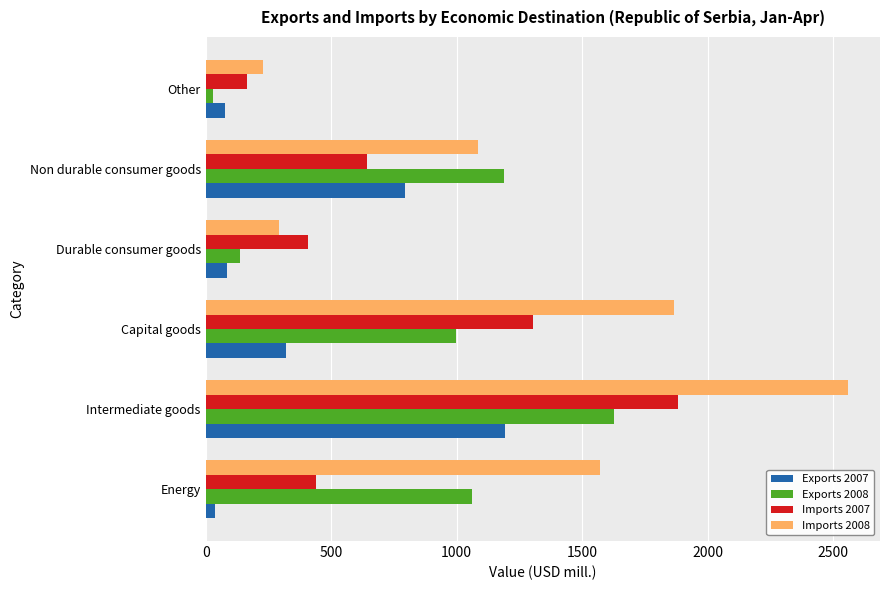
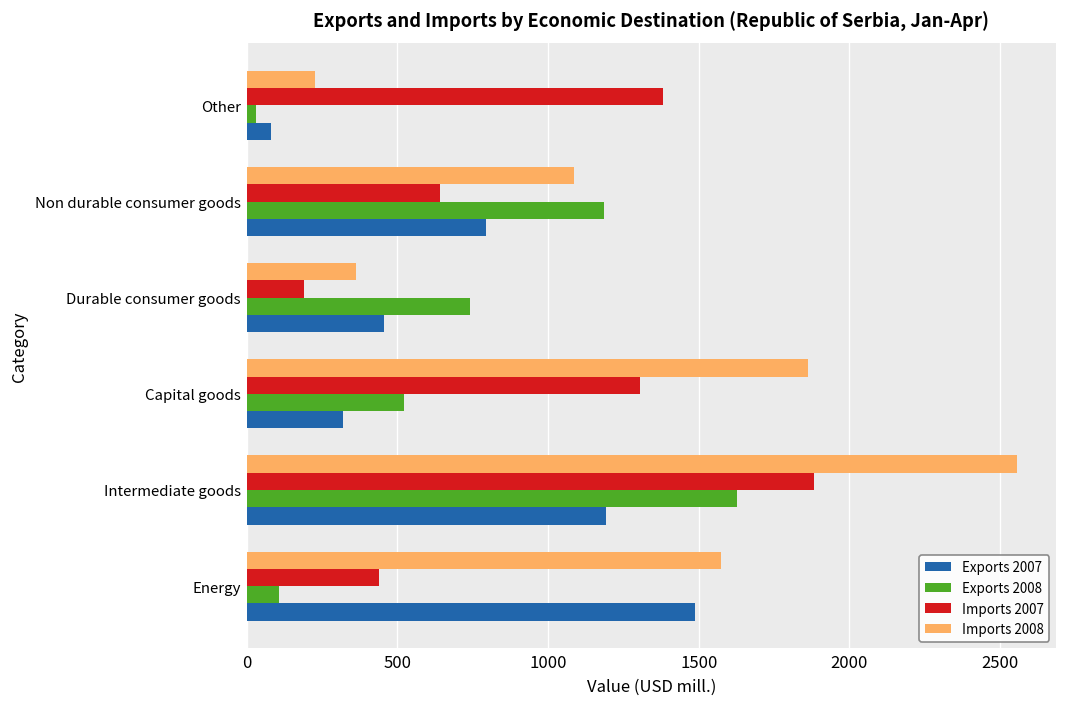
Imports 2007, Other: 170 -> 1380
Imports 2008, Durable consumer goods: 290 -> 360
Imports 2007, Durable consumer goods: 410 -> 190
Exports 2008, Durable consumer goods: 140 -> 740
Exports 2007, Durable consumer goods: 80 -> 460
Exports 2008, Capital goods: 1000 -> 520
Exports 2008, Energy: 1060 -> 110
Exports 2007, Energy: 40 -> 1490
